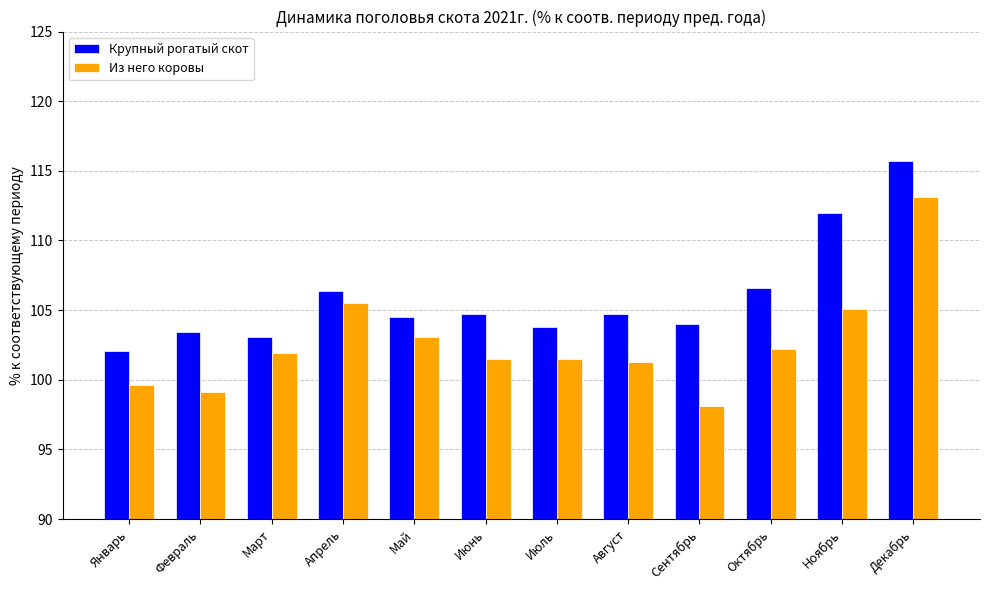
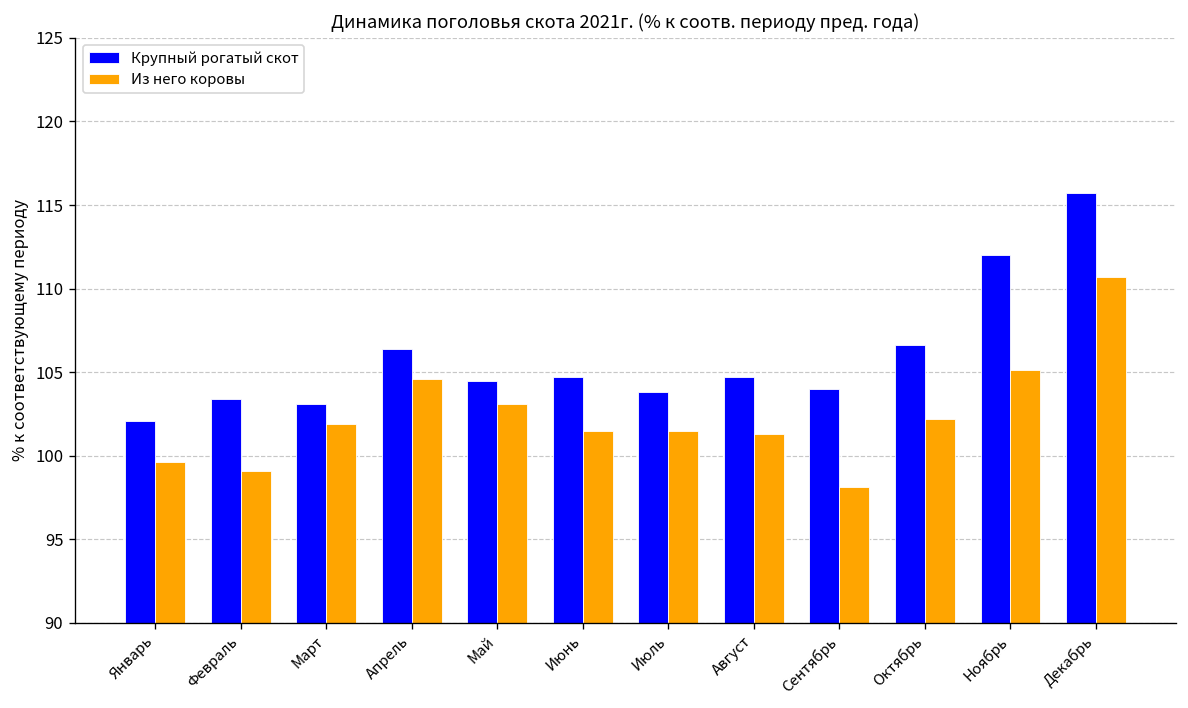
Из него коровы, Апрель: 105.5 -> 104.6
Из него коровы, Декабрь: 113.1 -> 110.7
